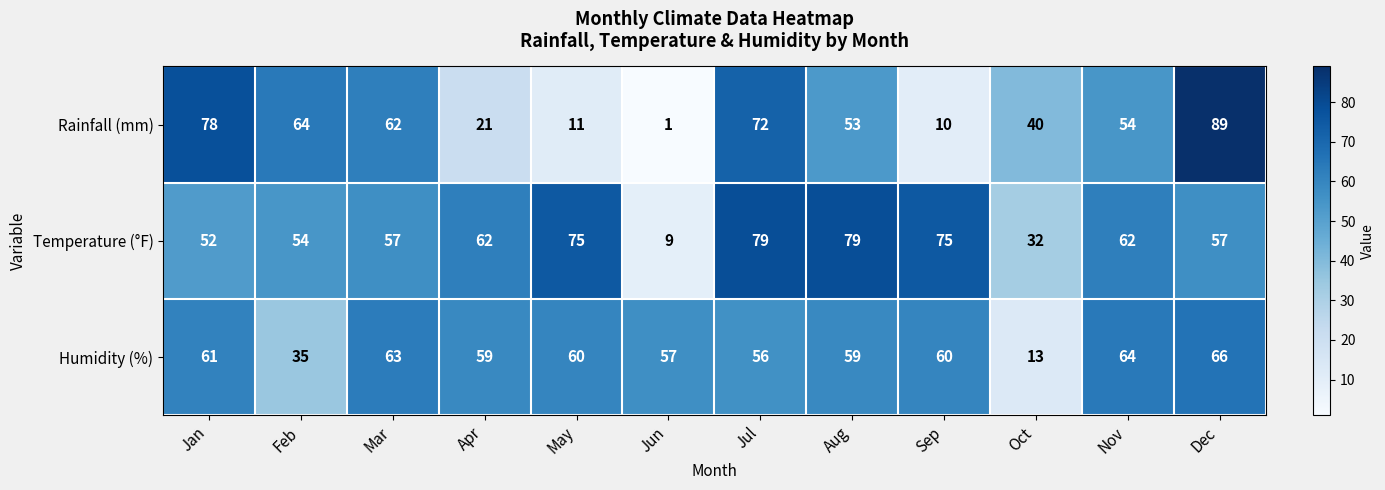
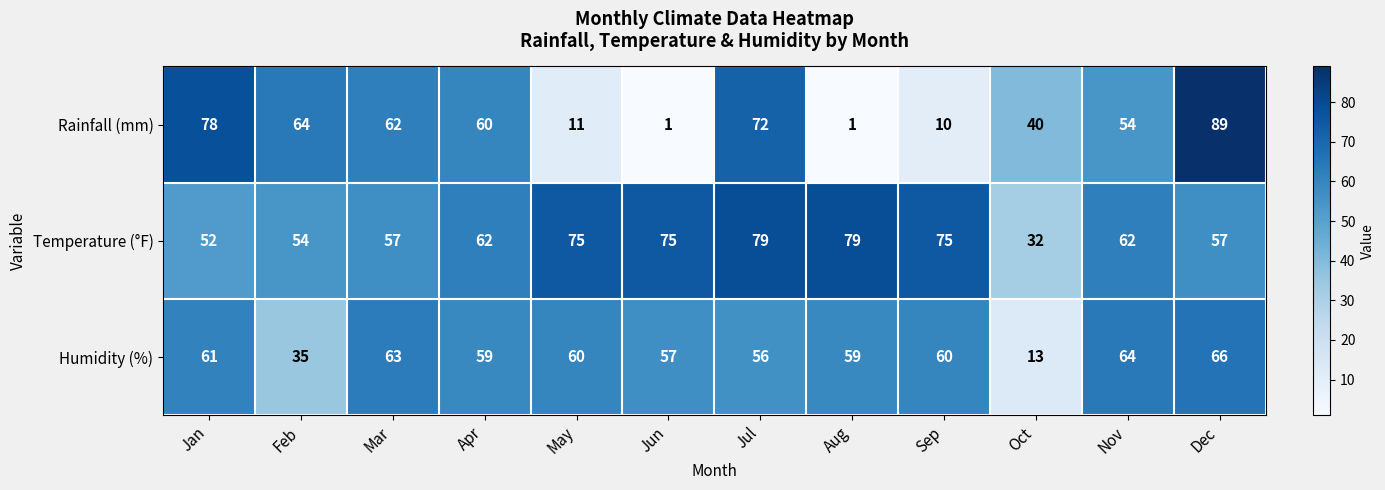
Rainfall (mm), Apr: 21 -> 60
Rainfall (mm), Aug: 53 -> 1
Temperature (°F), Jun: 9 -> 75
